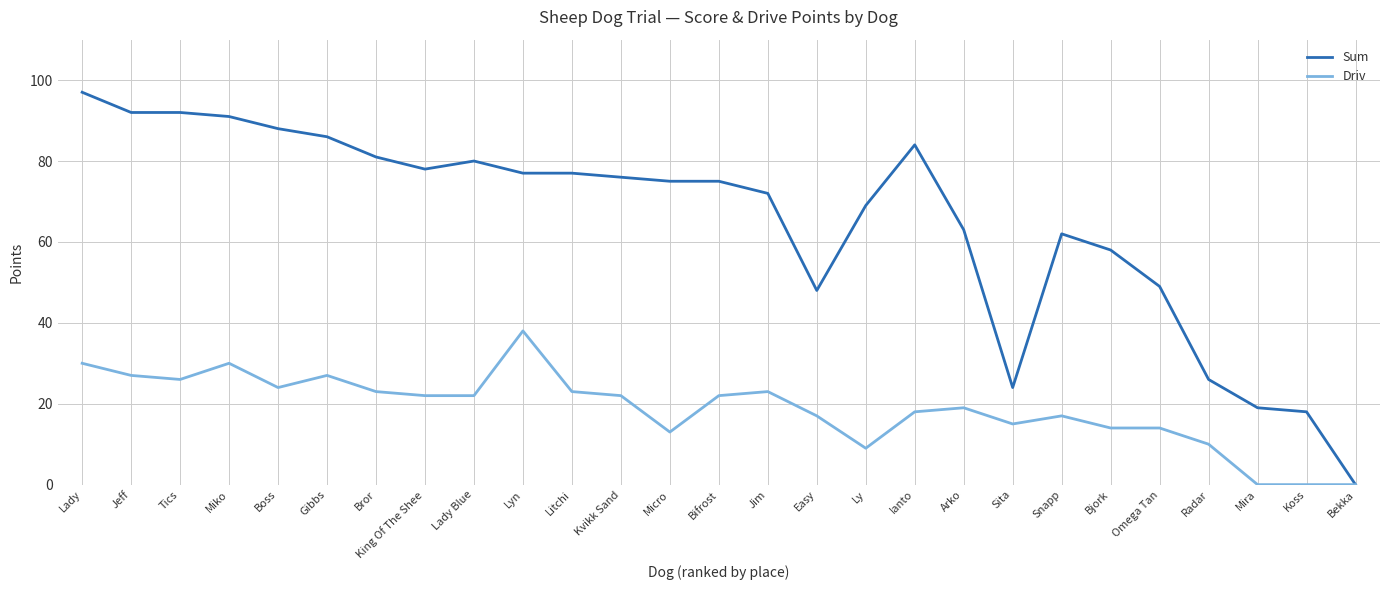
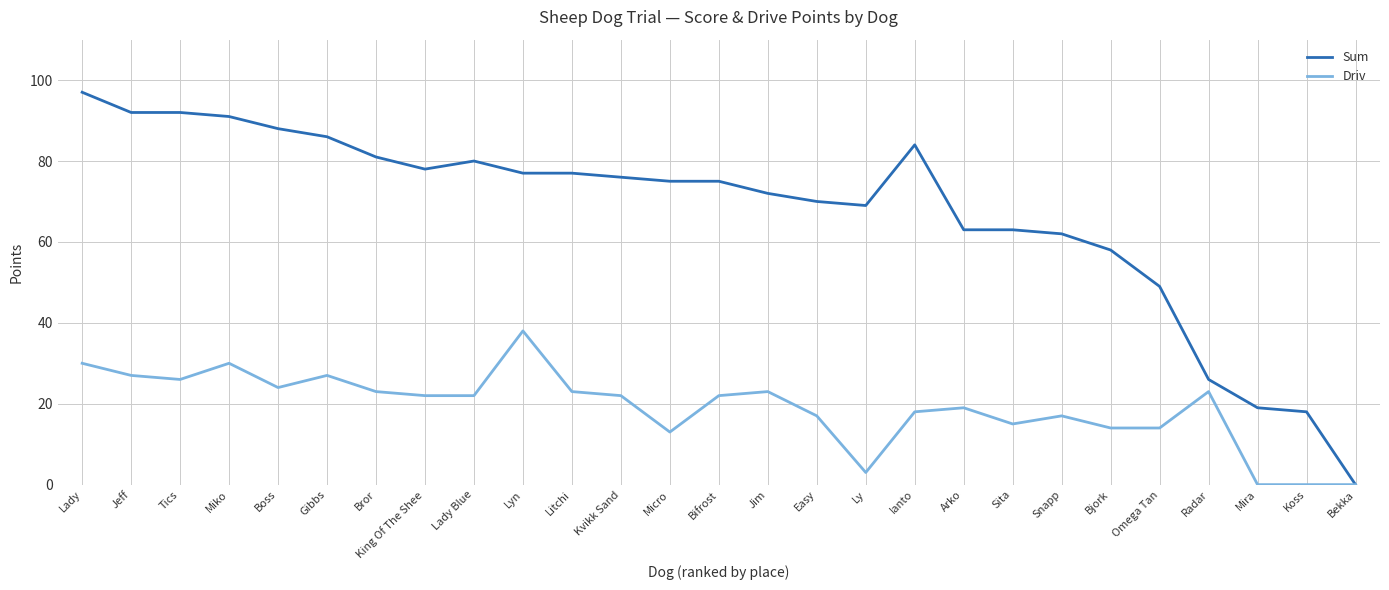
Sum, Easy: 48 -> 70
Driv, Ly: 9 -> 3
Sum, Sita: 24 -> 63
Driv, Radar: 10 -> 23
